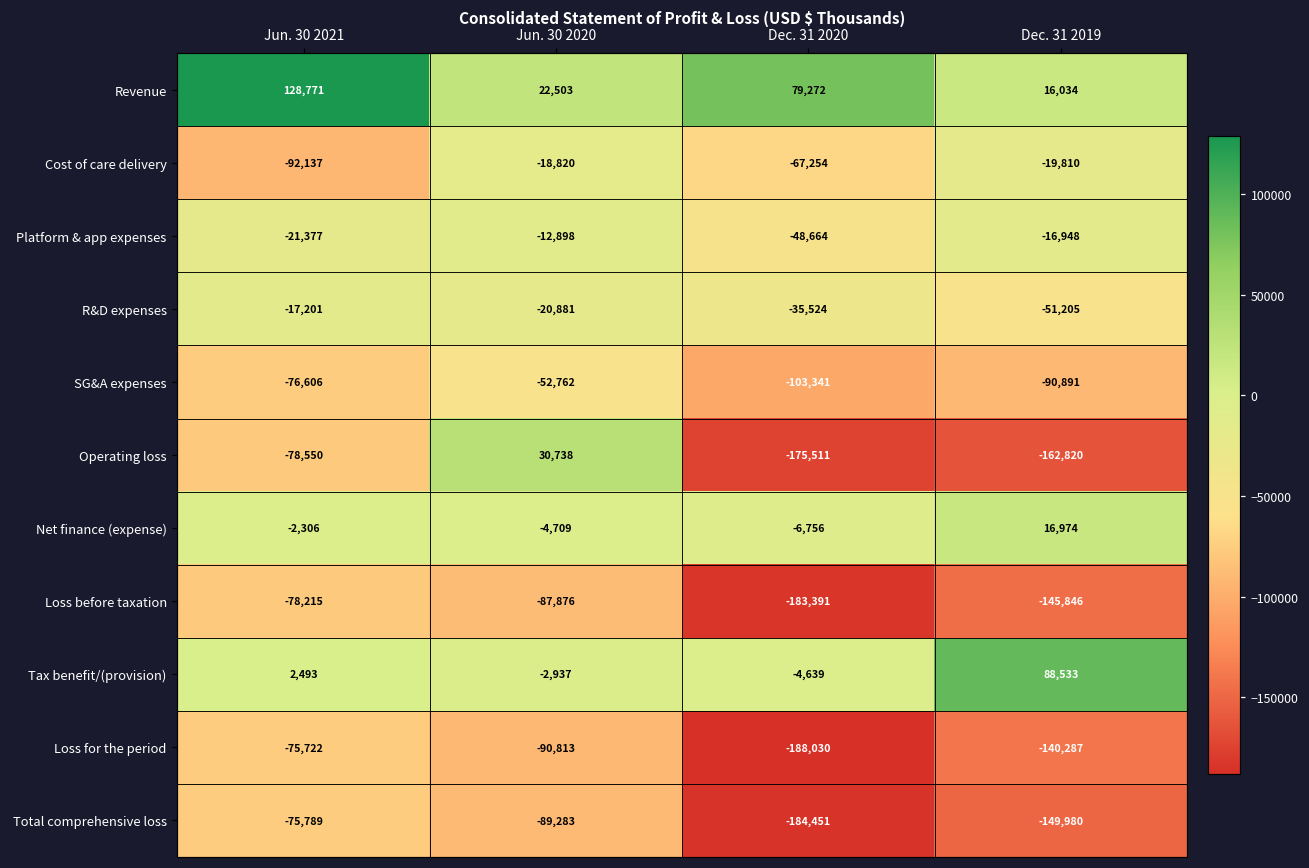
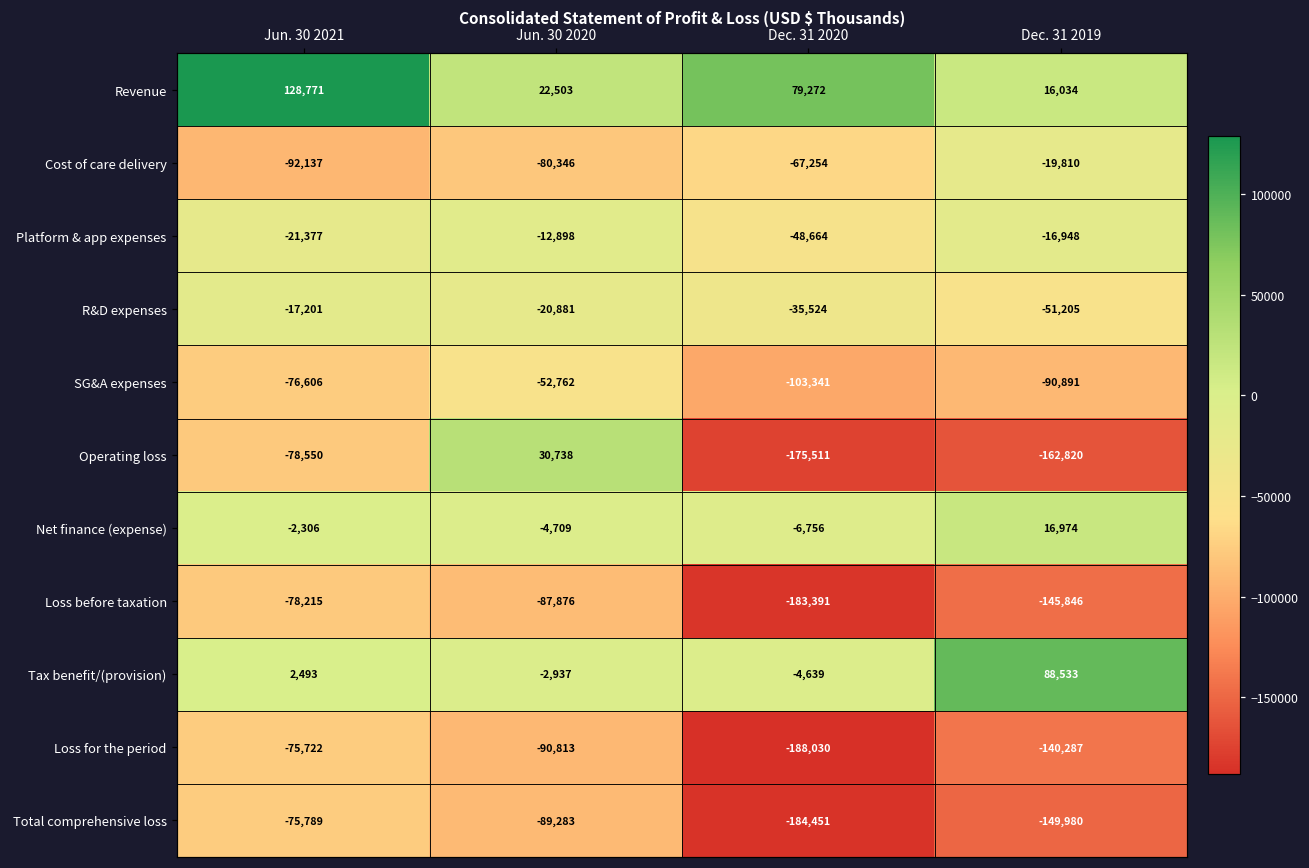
Cost of care delivery, Jun. 30 2020: -18,820 -> -80,346
